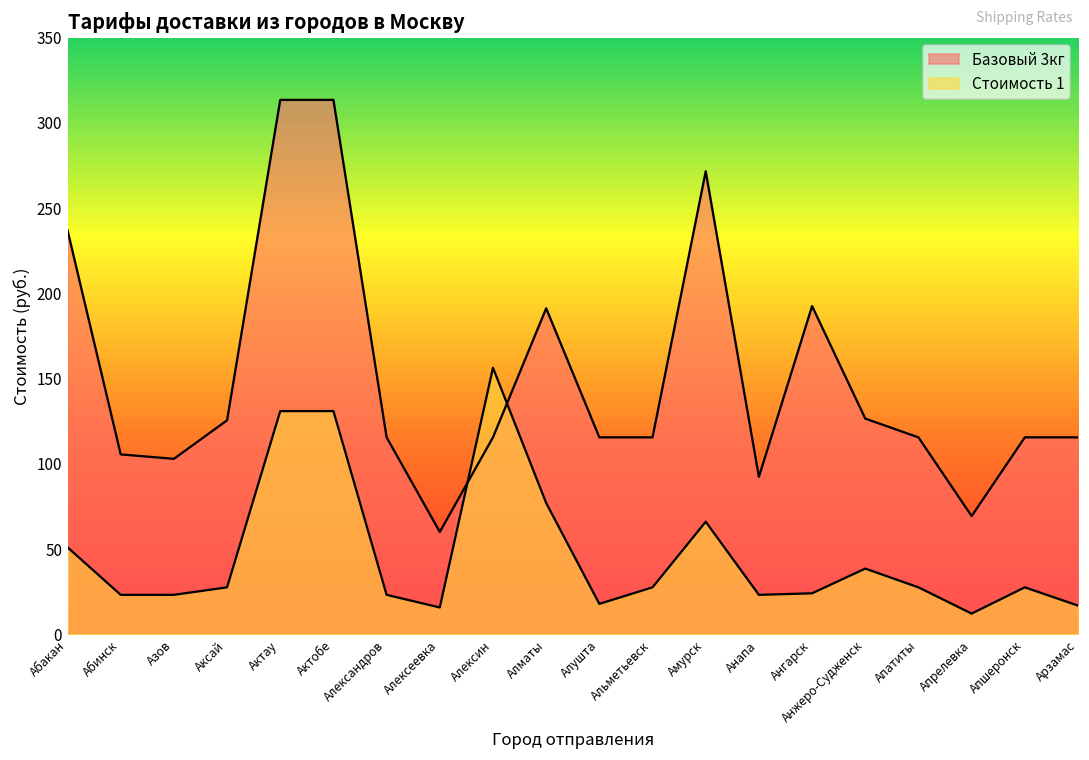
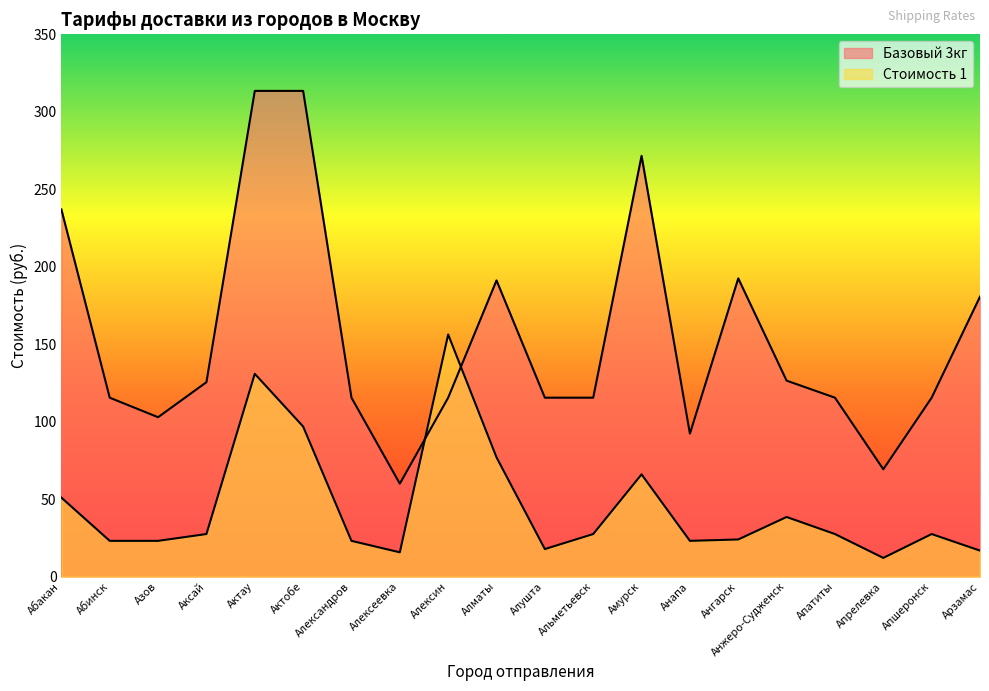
Базовый 3кг, Абинск: 106 -> 116
Стоимость 1, Актобе: 131 -> 97
Базовый 3кг, Арзамас: 116 -> 181
